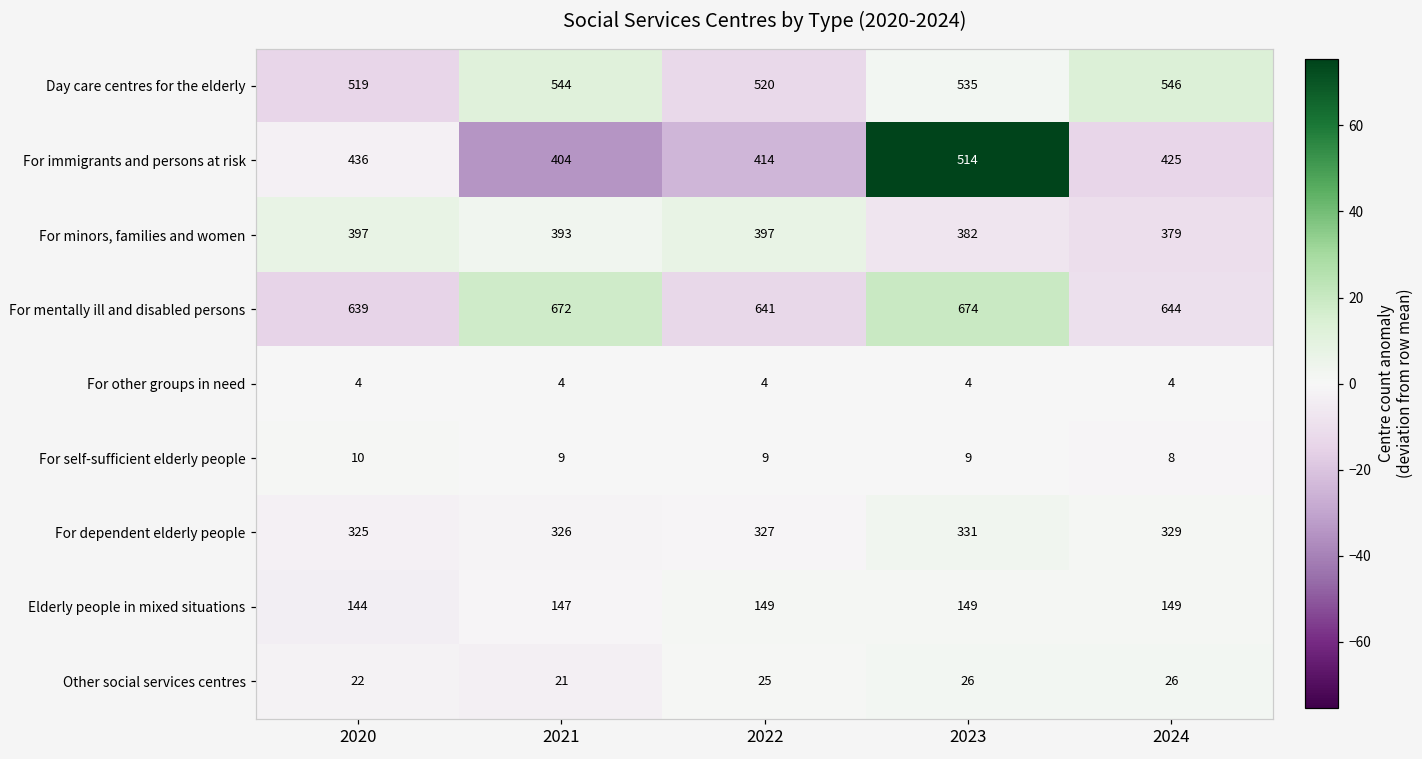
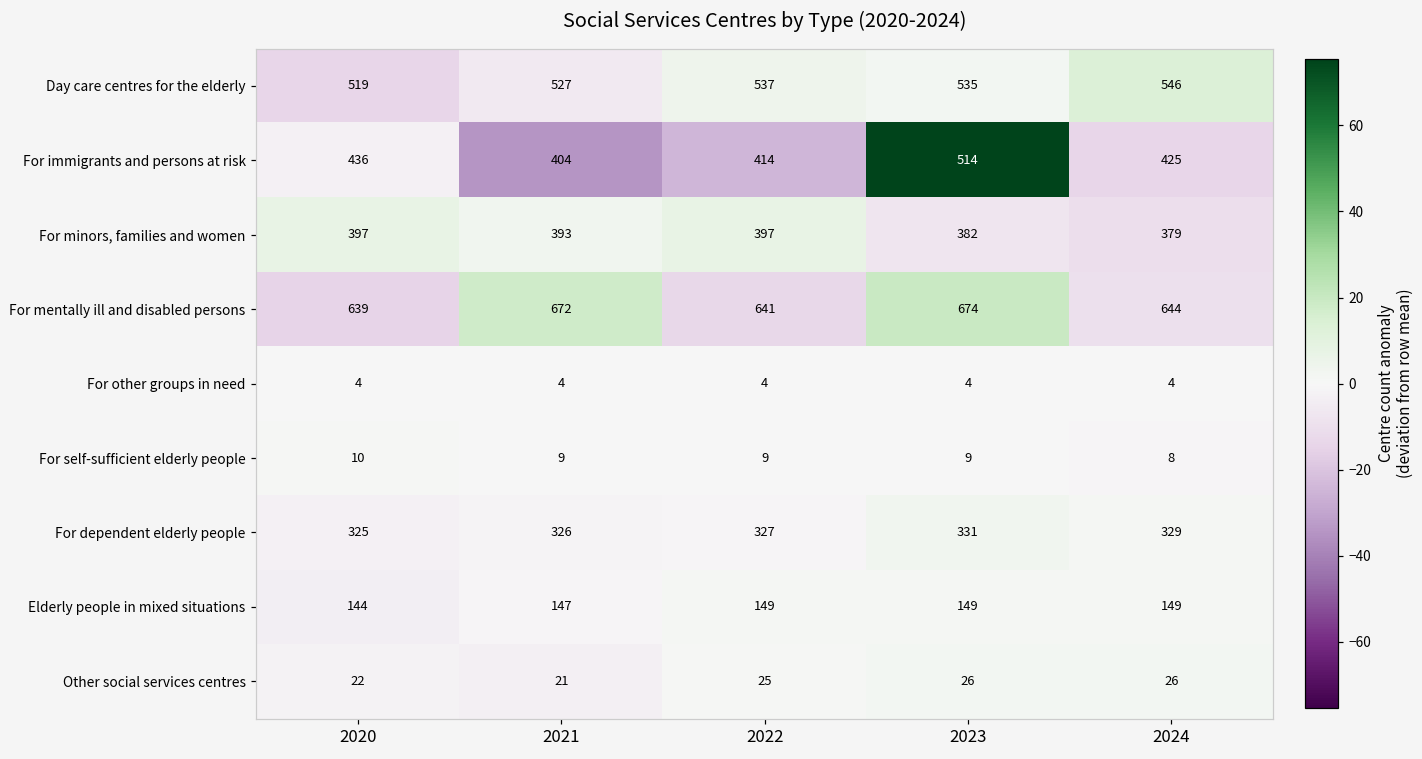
Day care centres for the elderly, 2021: 544 -> 527
Day care centres for the elderly, 2022: 520 -> 537
